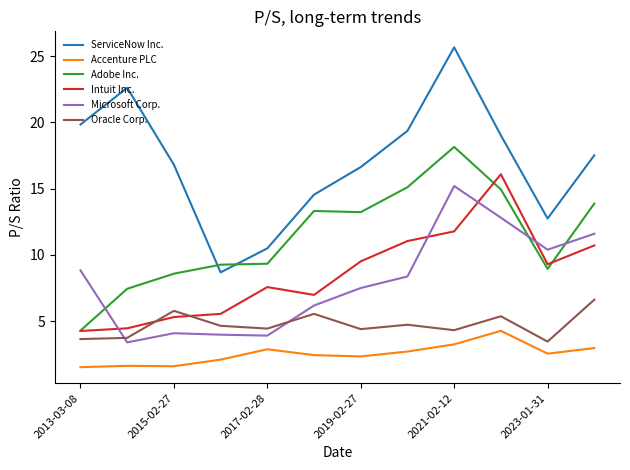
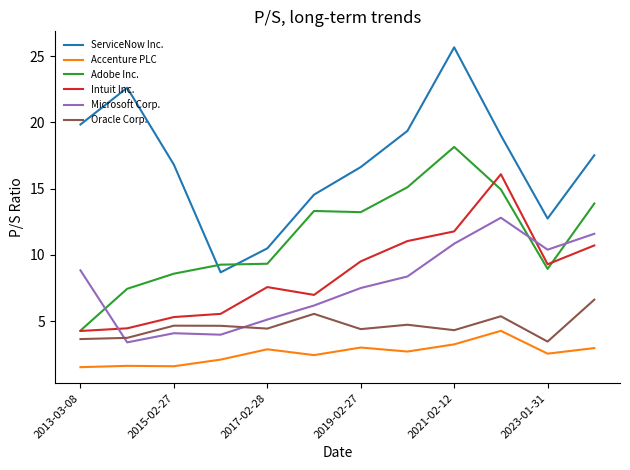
Oracle Corp., 2015-02-27: 5.8 -> 4.7
Microsoft Corp., 2017-02-28: 3.9 -> 5.1
Accenture PLC, 2019-02-27: 2.4 -> 3.0
Microsoft Corp., 2021-02-12: 15.2 -> 10.9
